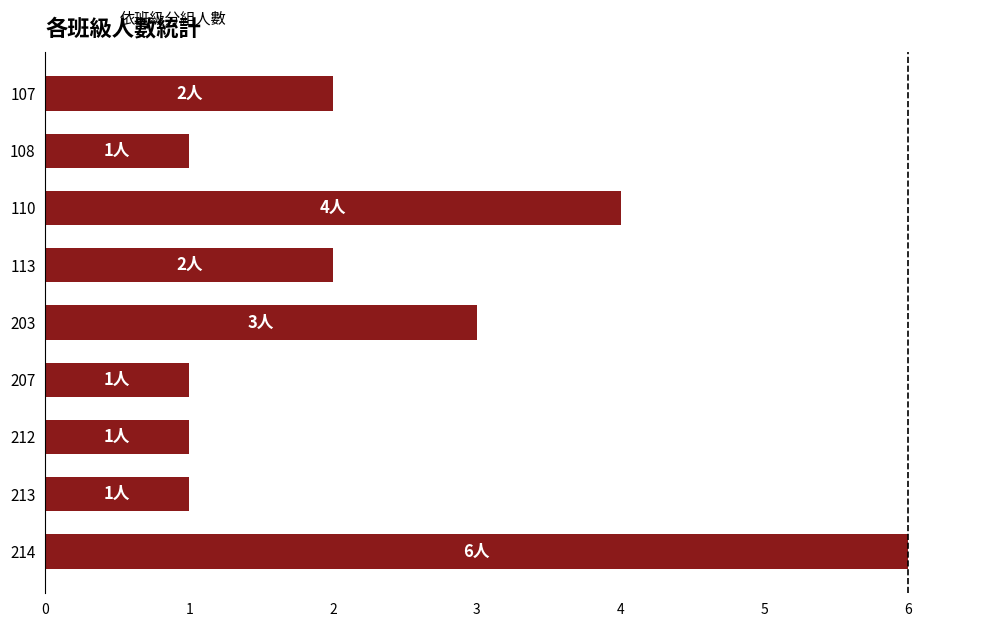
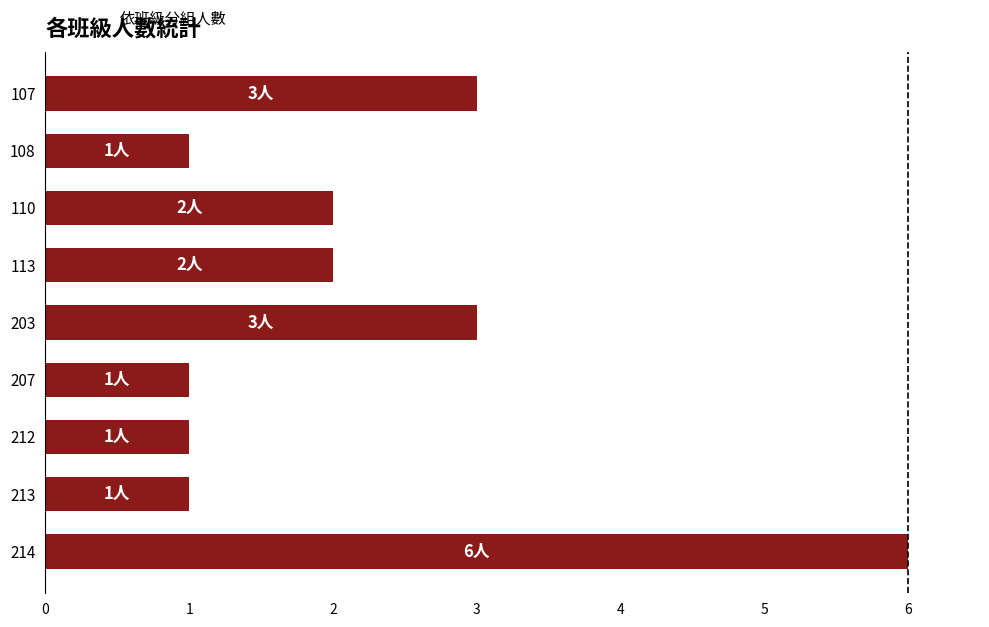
107: 2人 -> 3人
110: 4人 -> 2人
